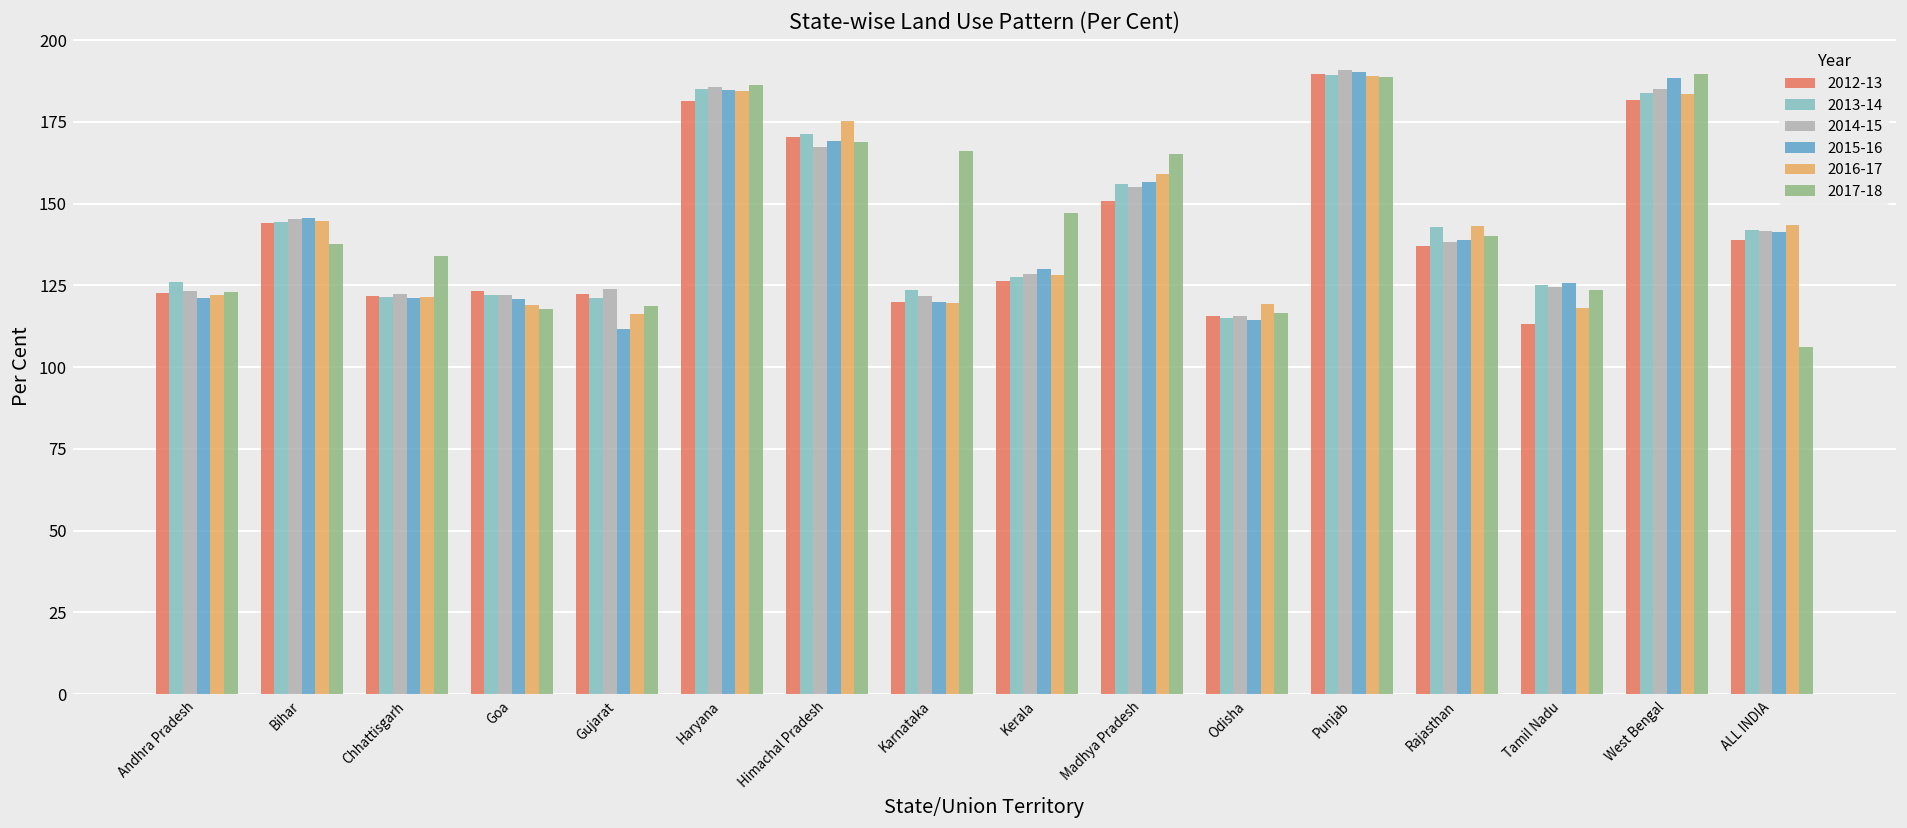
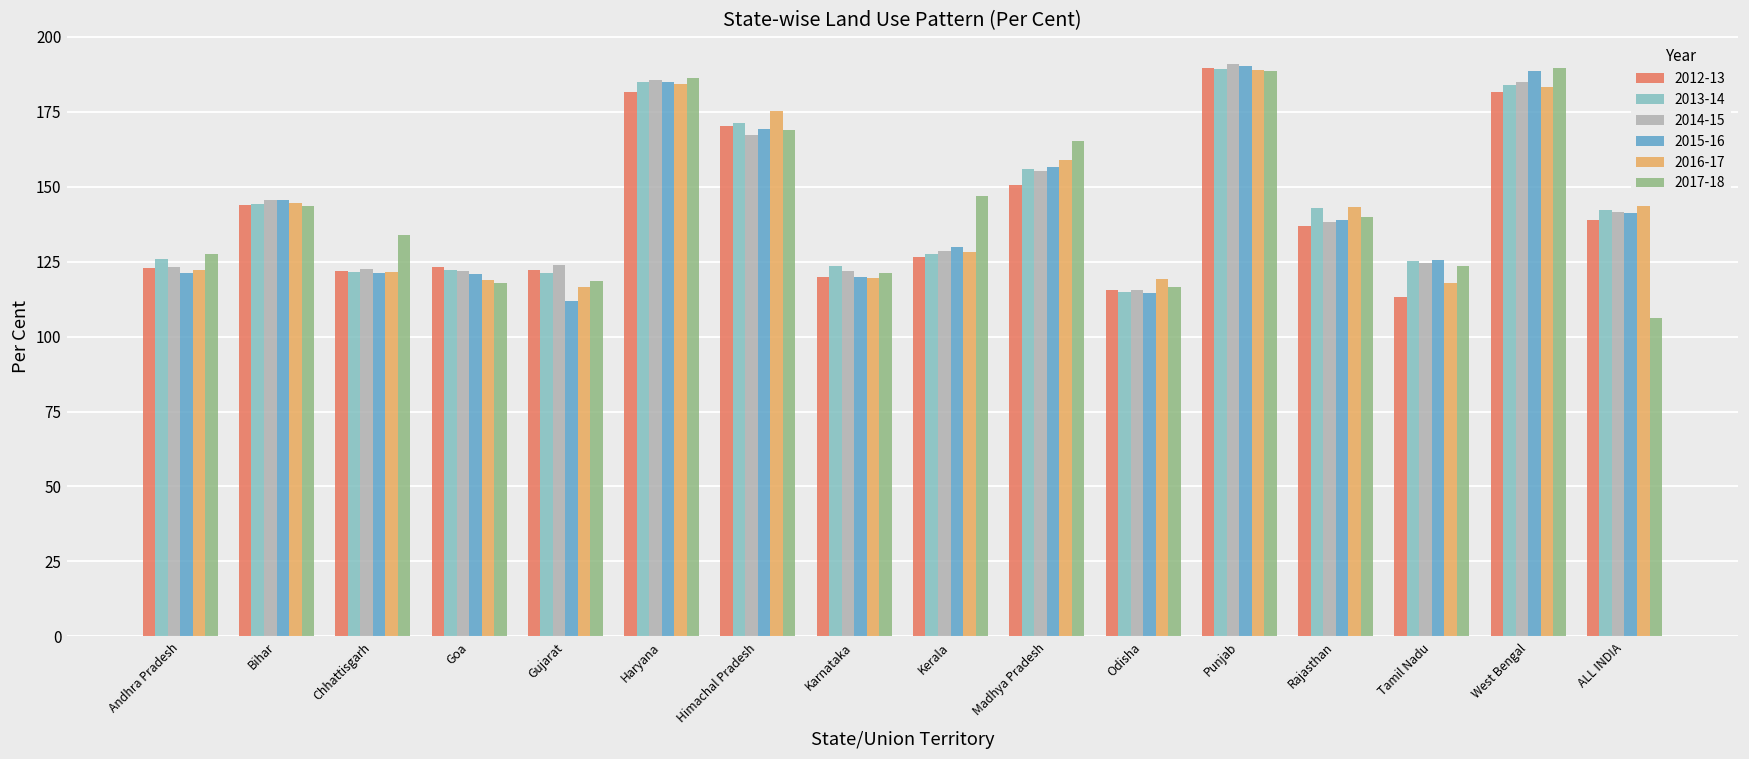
2017-18, Andhra Pradesh: 123 -> 128
2017-18, Bihar: 138 -> 144
2017-18, Karnataka: 166 -> 121
